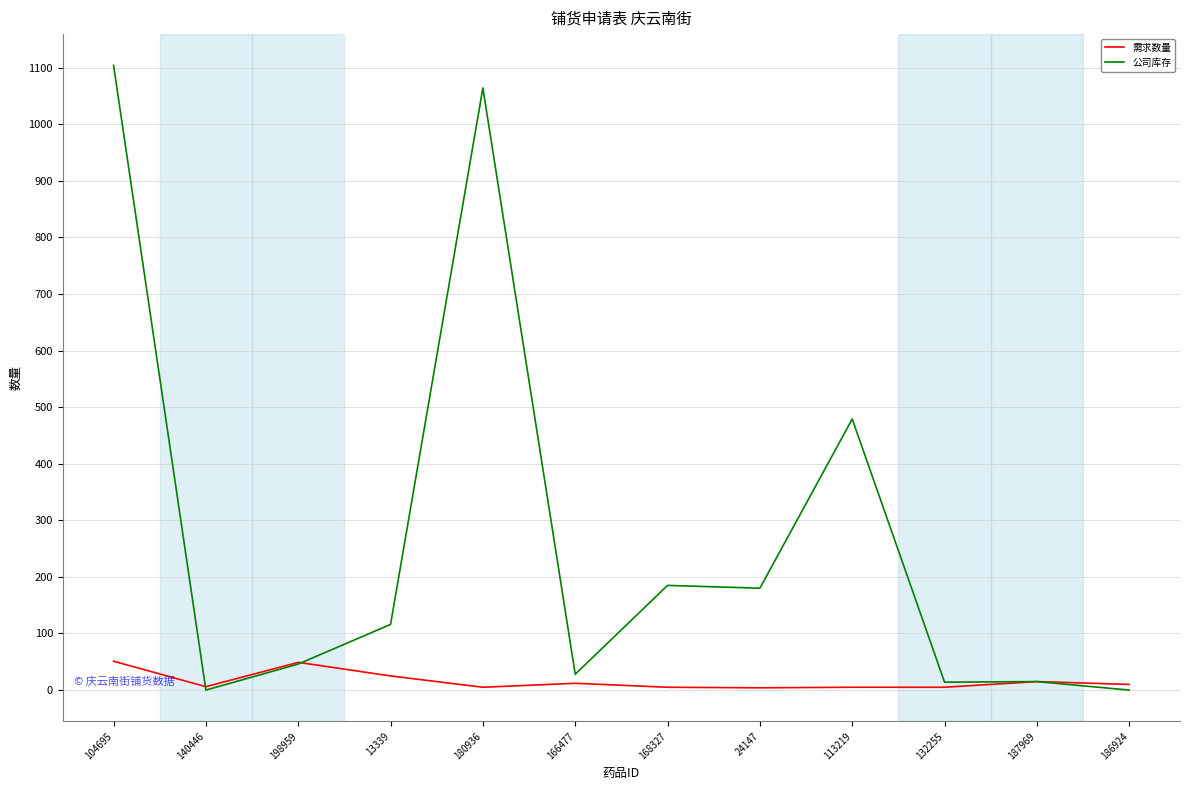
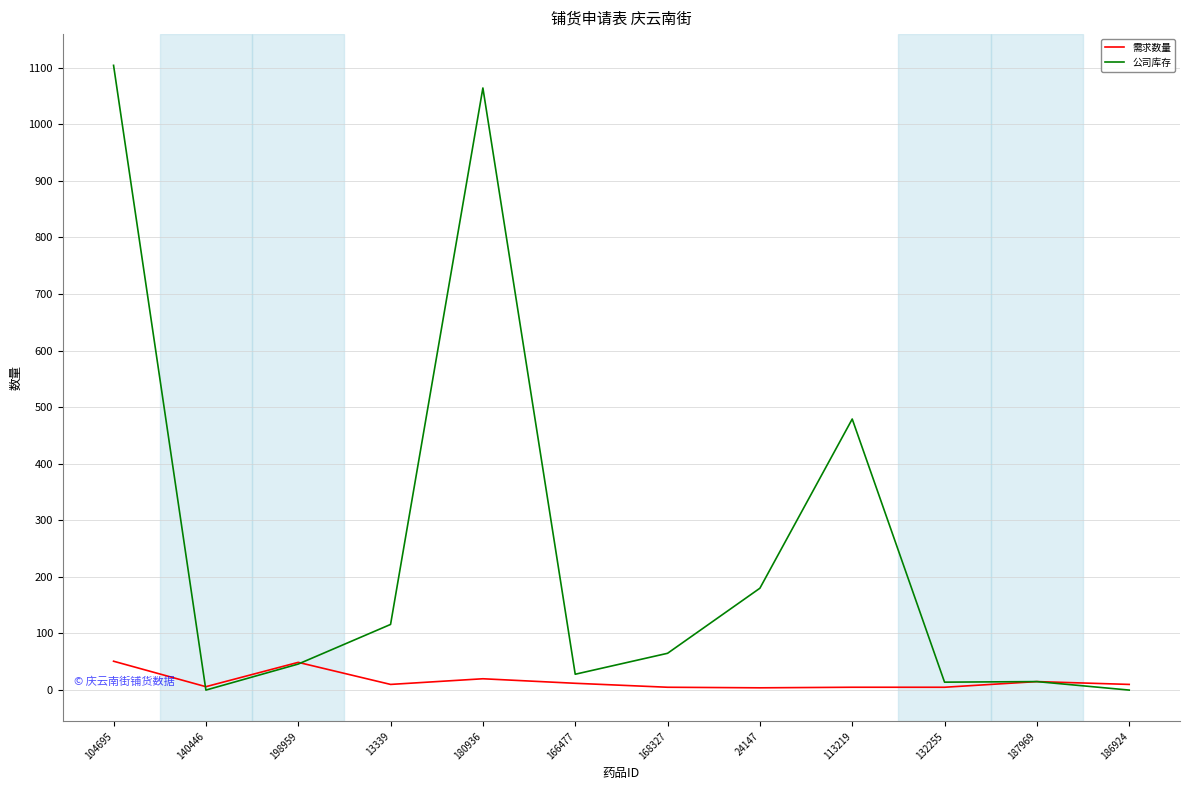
需求数量, 13339: 30 -> 10
需求数量, 180936: 10 -> 20
公司库存, 168327: 190 -> 70
